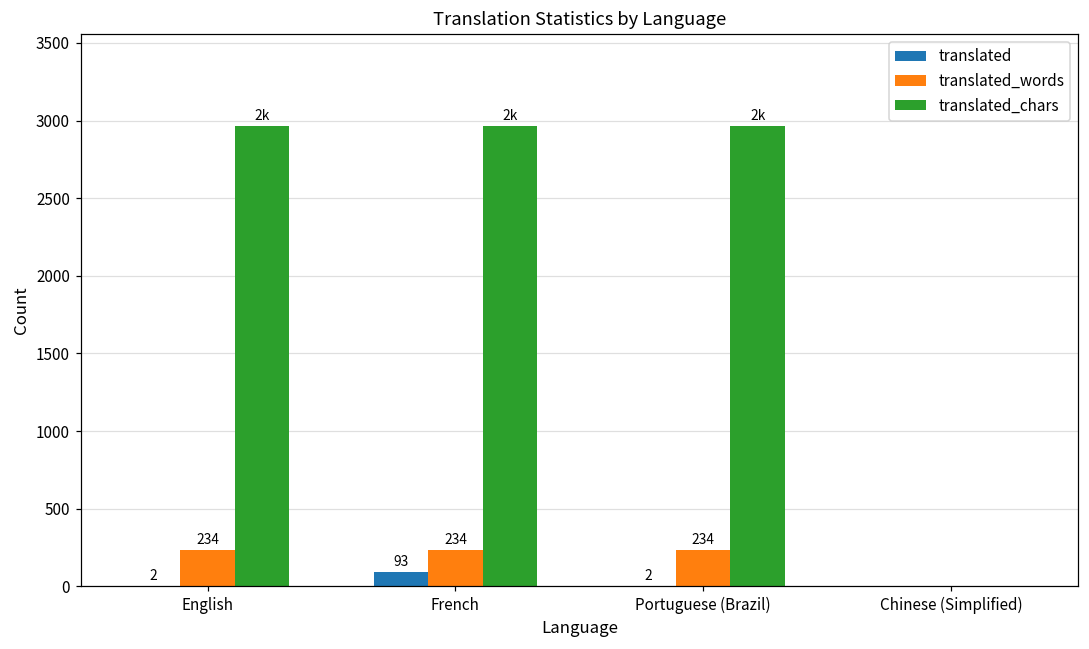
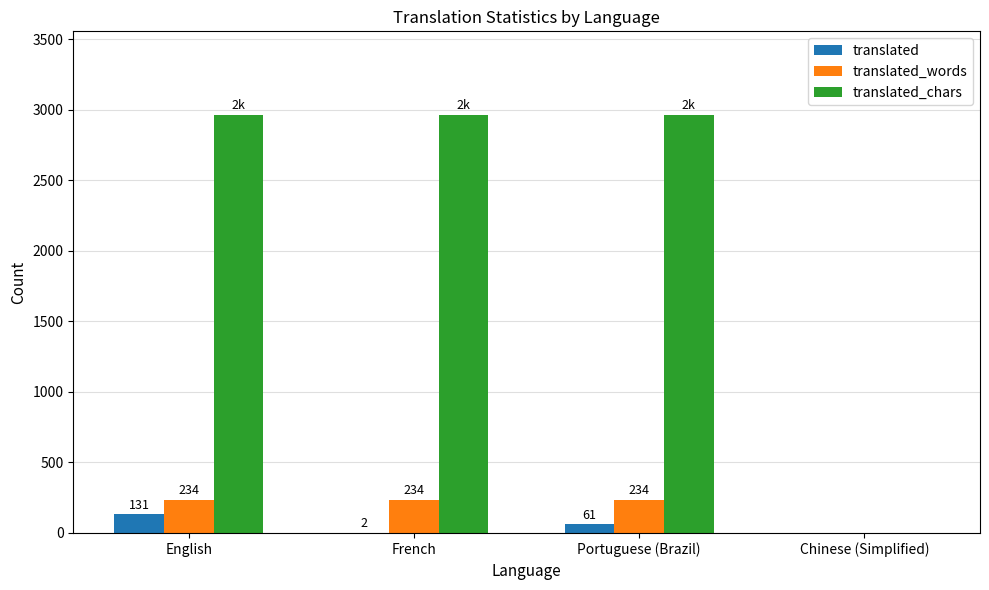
translated, English: 2 -> 131
translated, French: 93 -> 2
translated, Portuguese (Brazil): 2 -> 61
